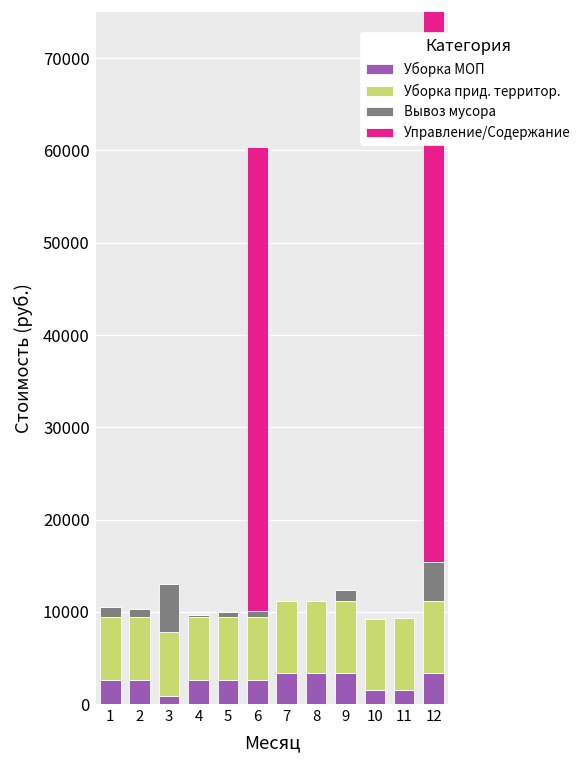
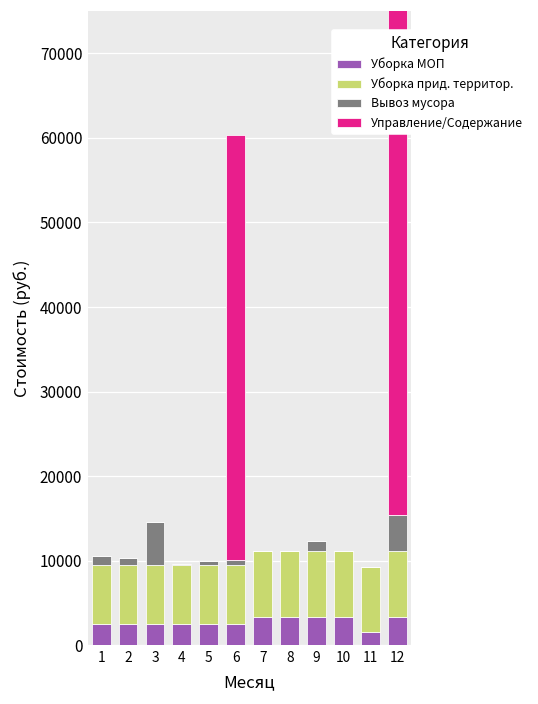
Уборка МОП, 3: 1000 -> 3000
Уборка МОП, 10: 1000 -> 3000
